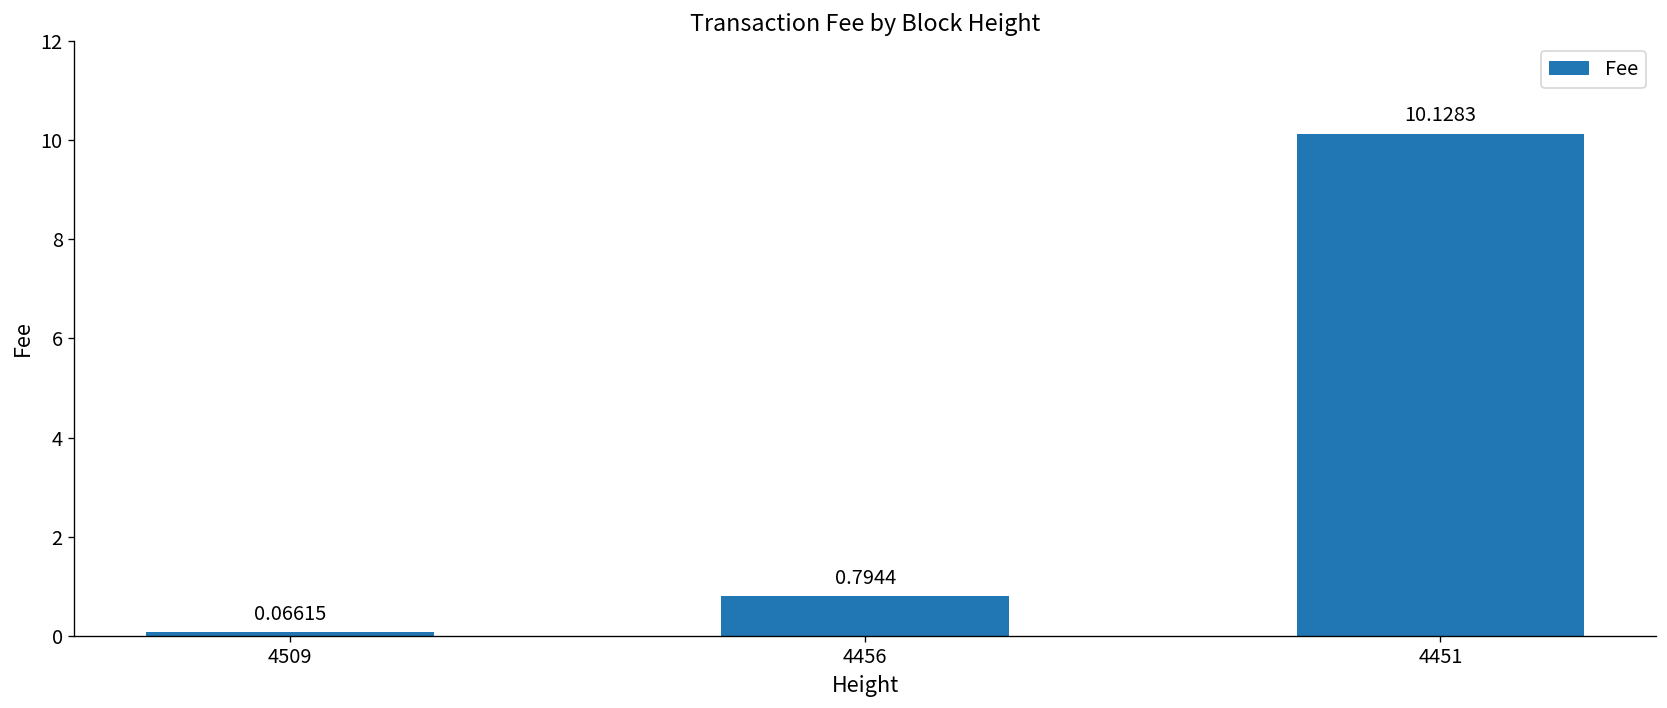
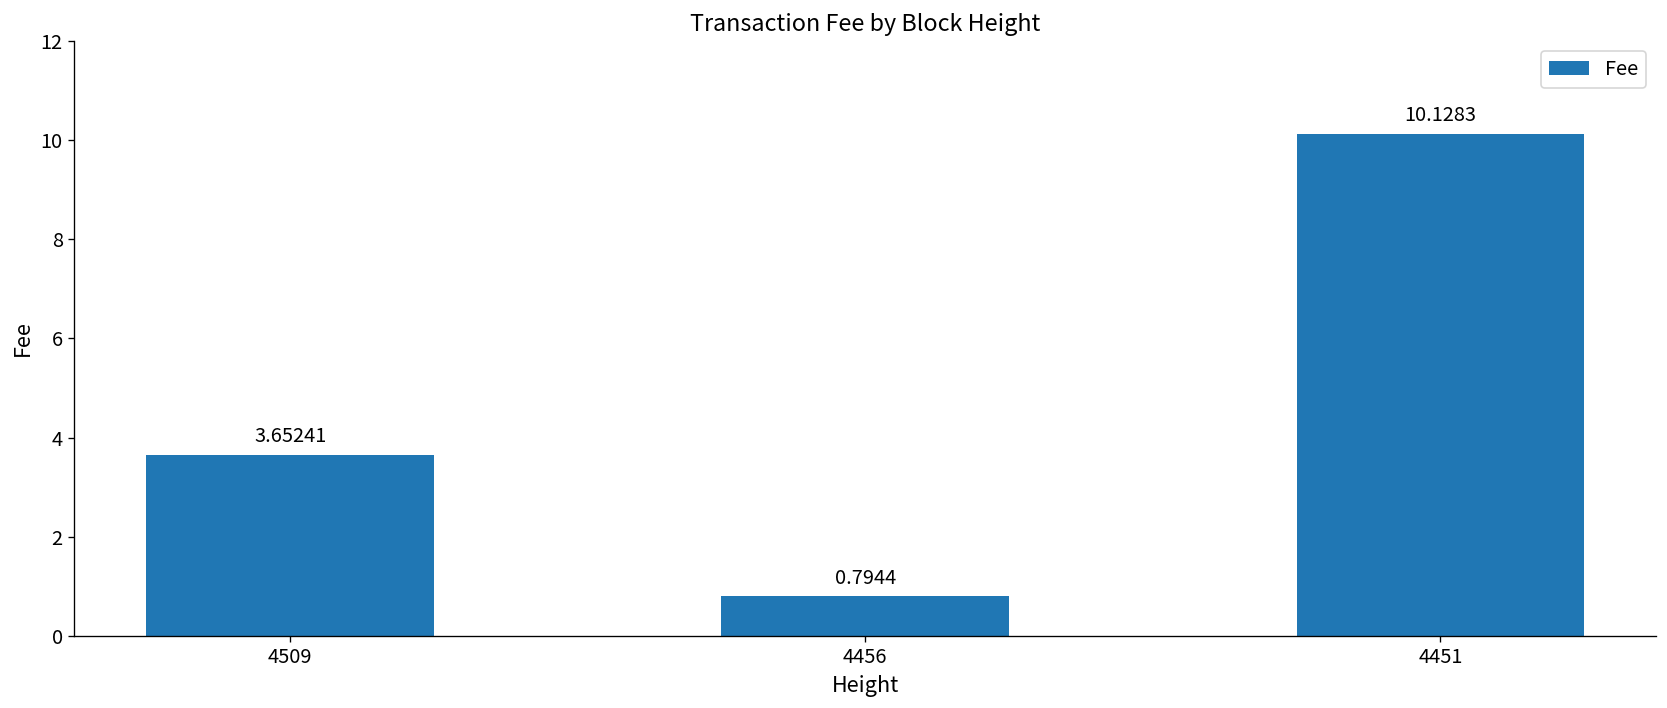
4509: 0.06615 -> 3.65241
